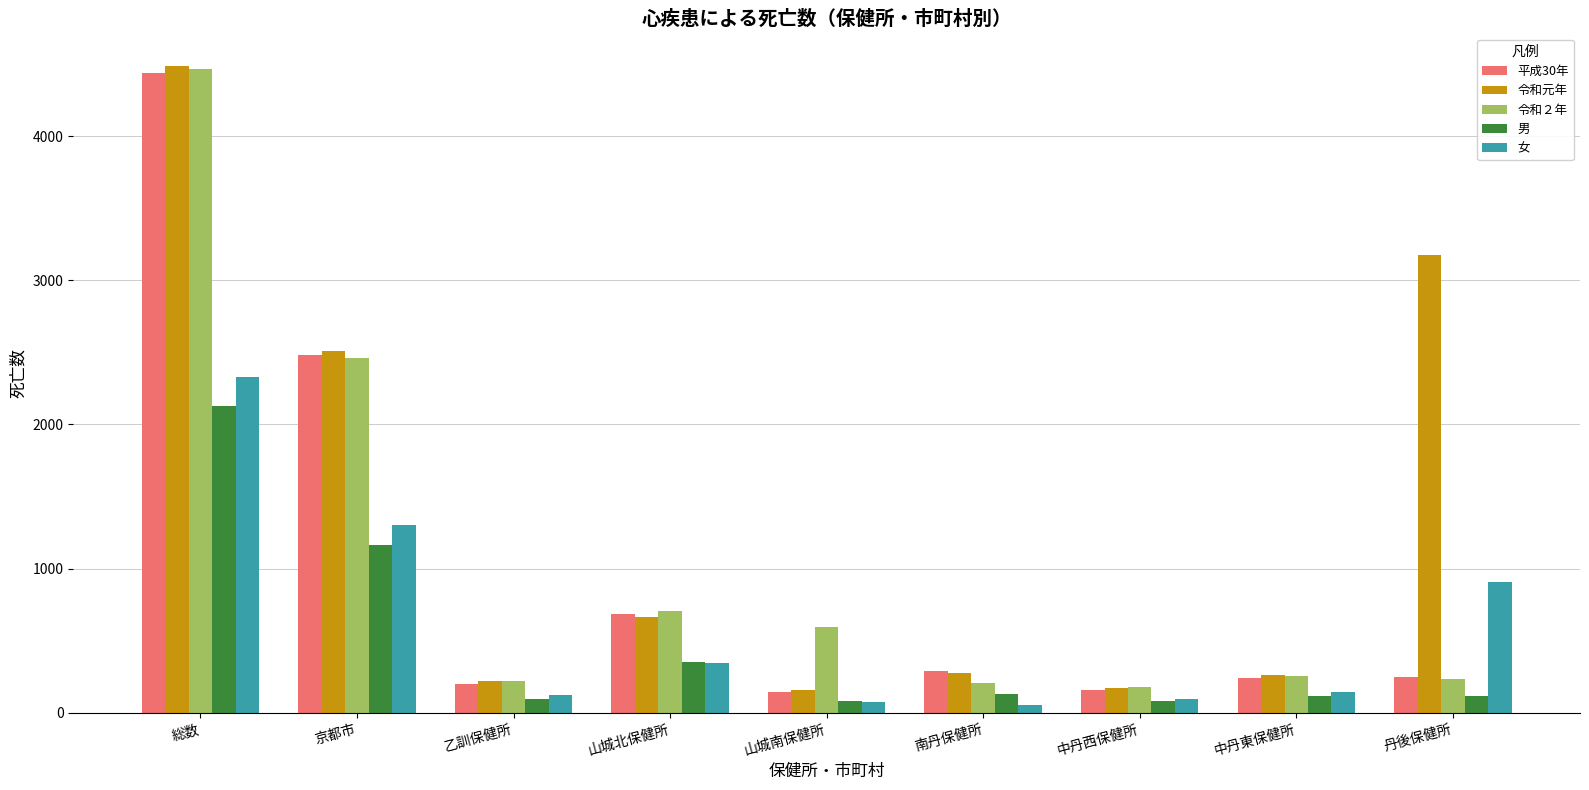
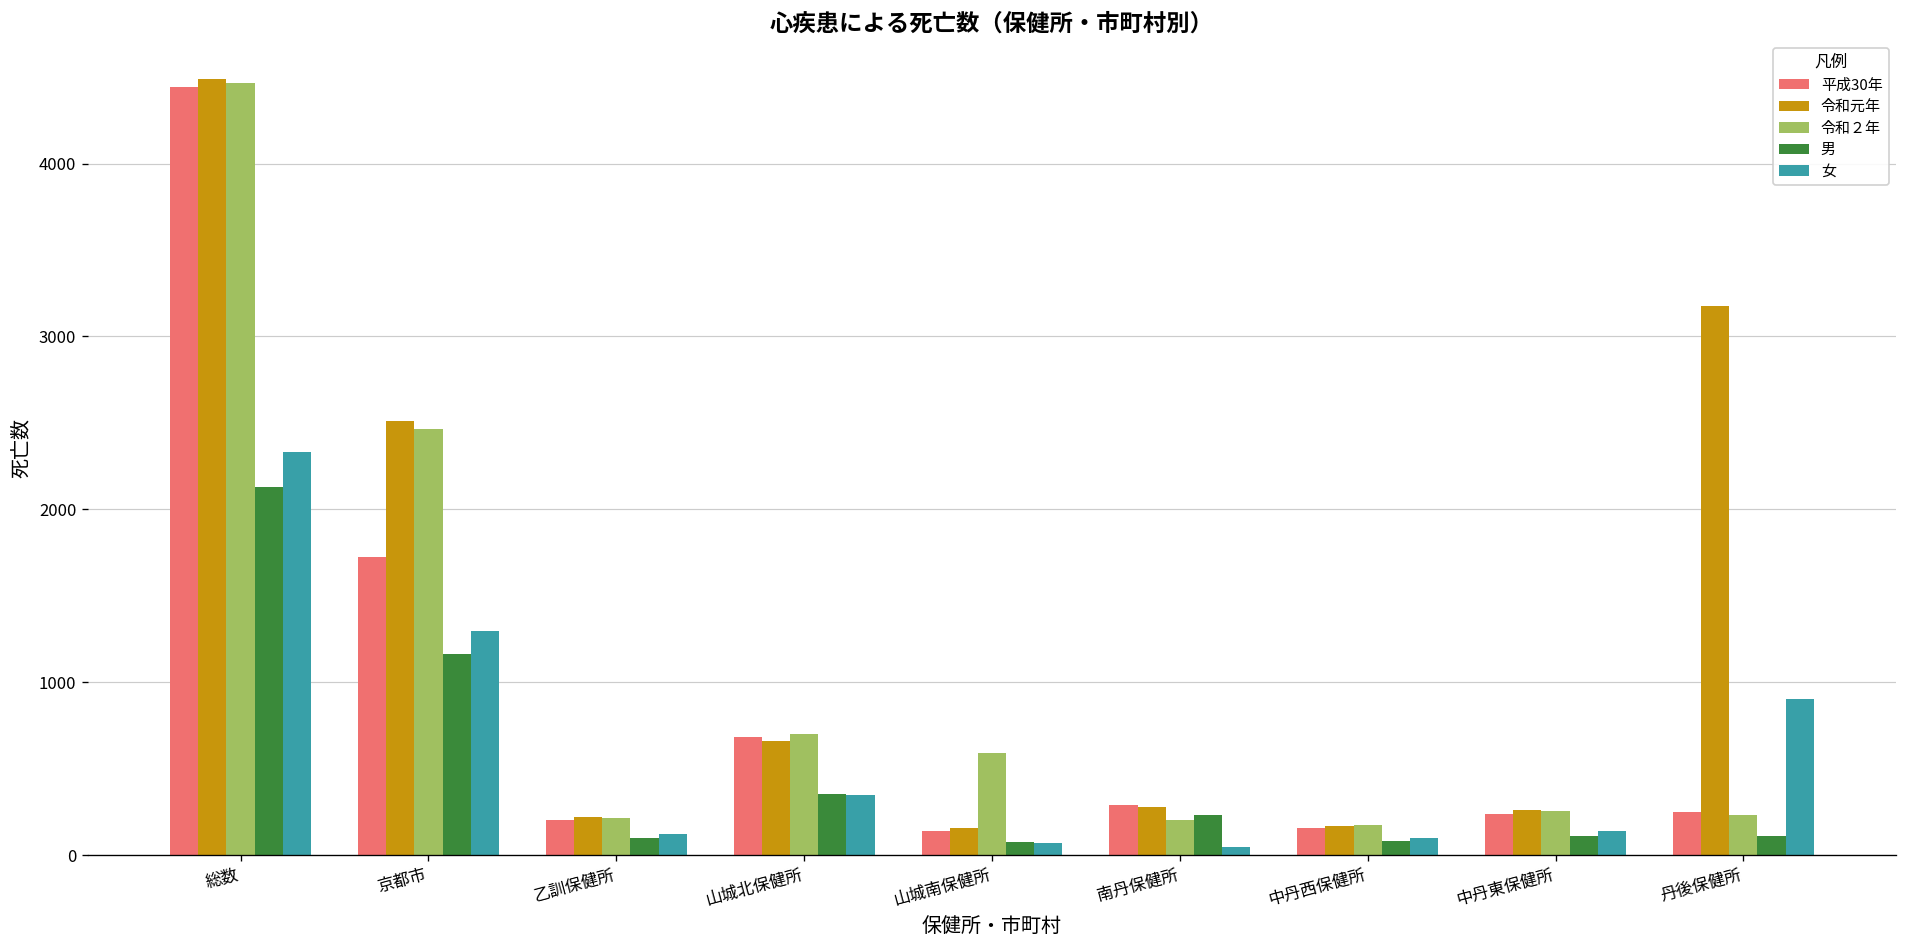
平成30年, 京都市: 2480 -> 1720
男, 南丹保健所: 130 -> 230
